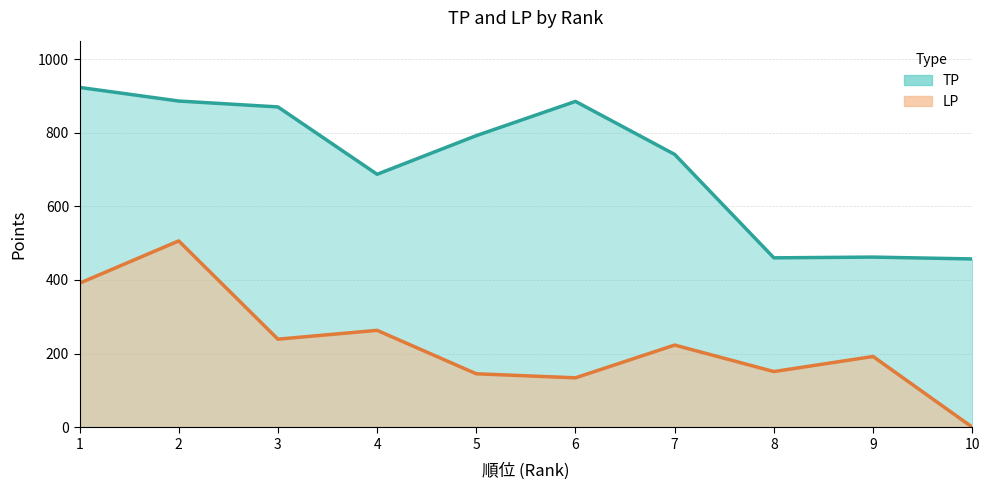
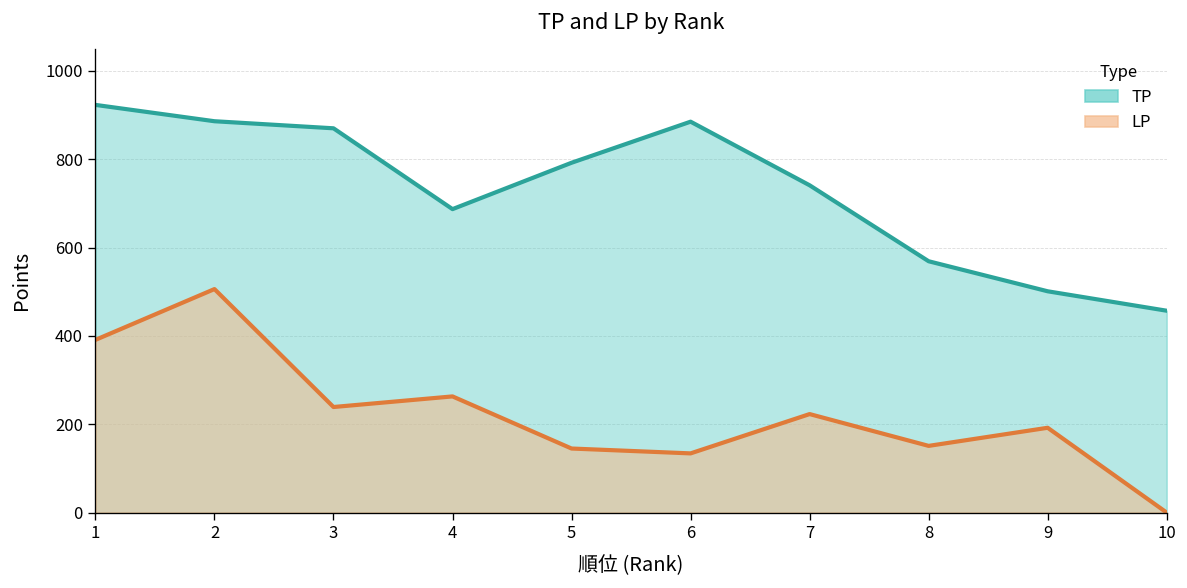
TP, 8: 460 -> 570
TP, 9: 460 -> 500
